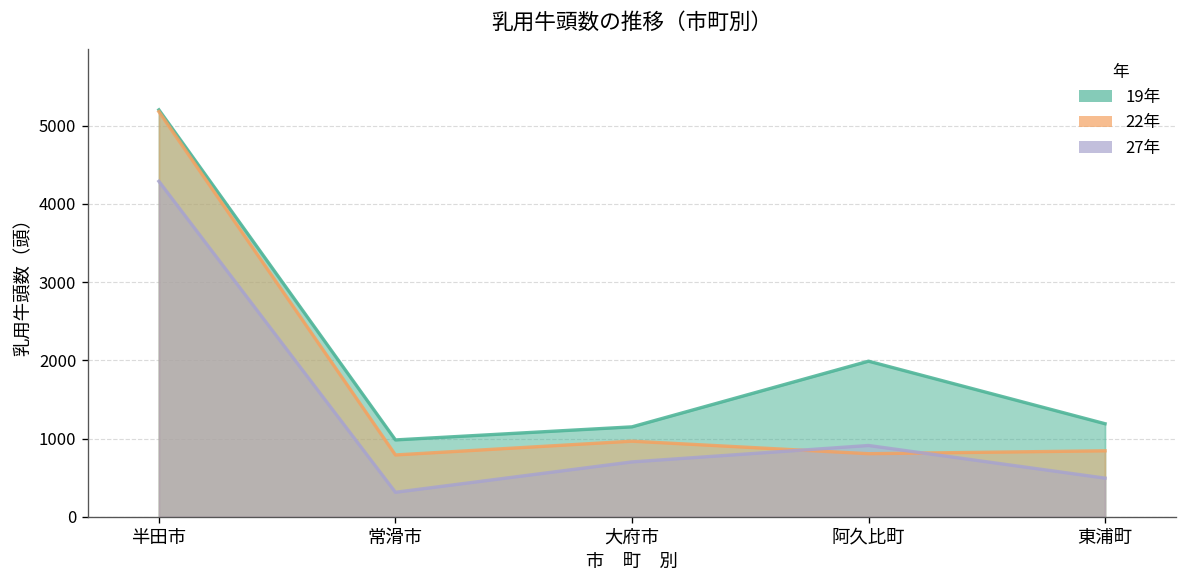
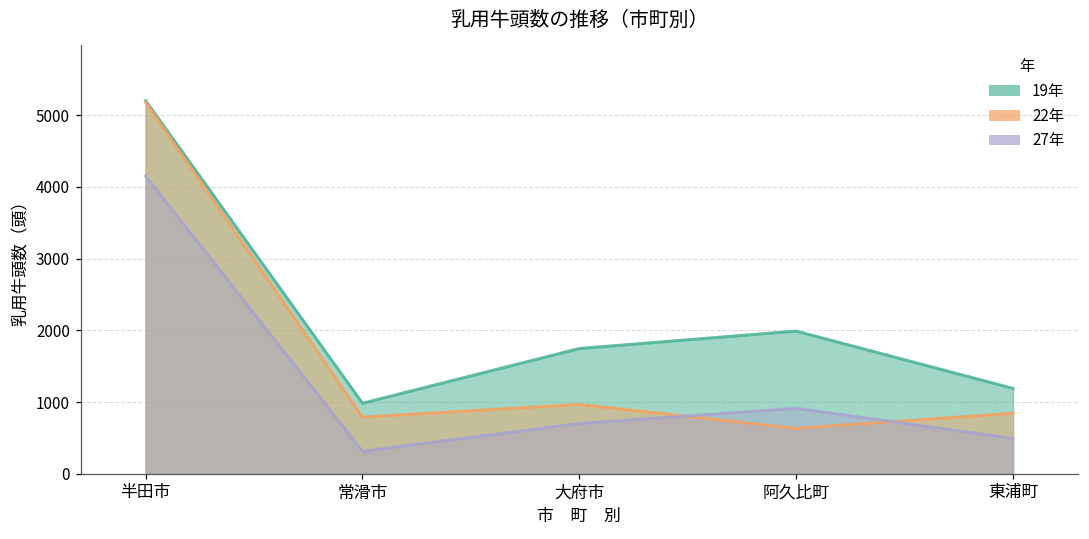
27年, 半田市: 4300 -> 4200
19年, 大府市: 1200 -> 1700
22年, 阿久比町: 800 -> 600
